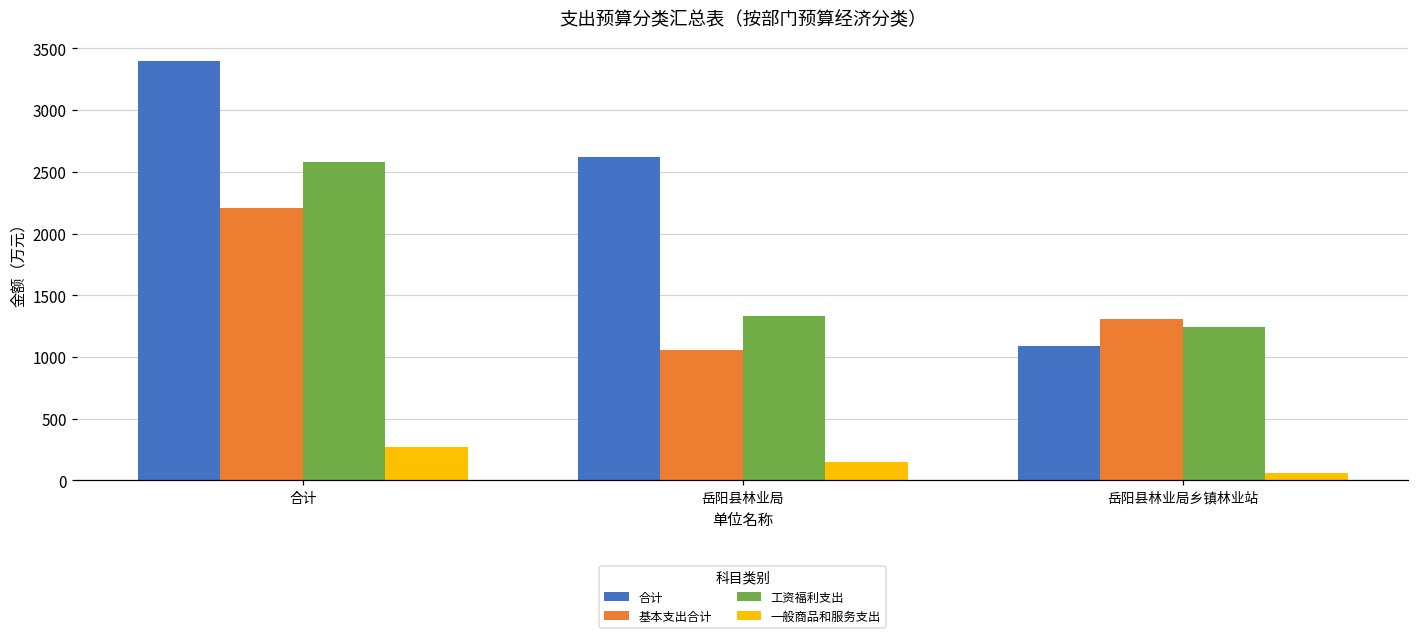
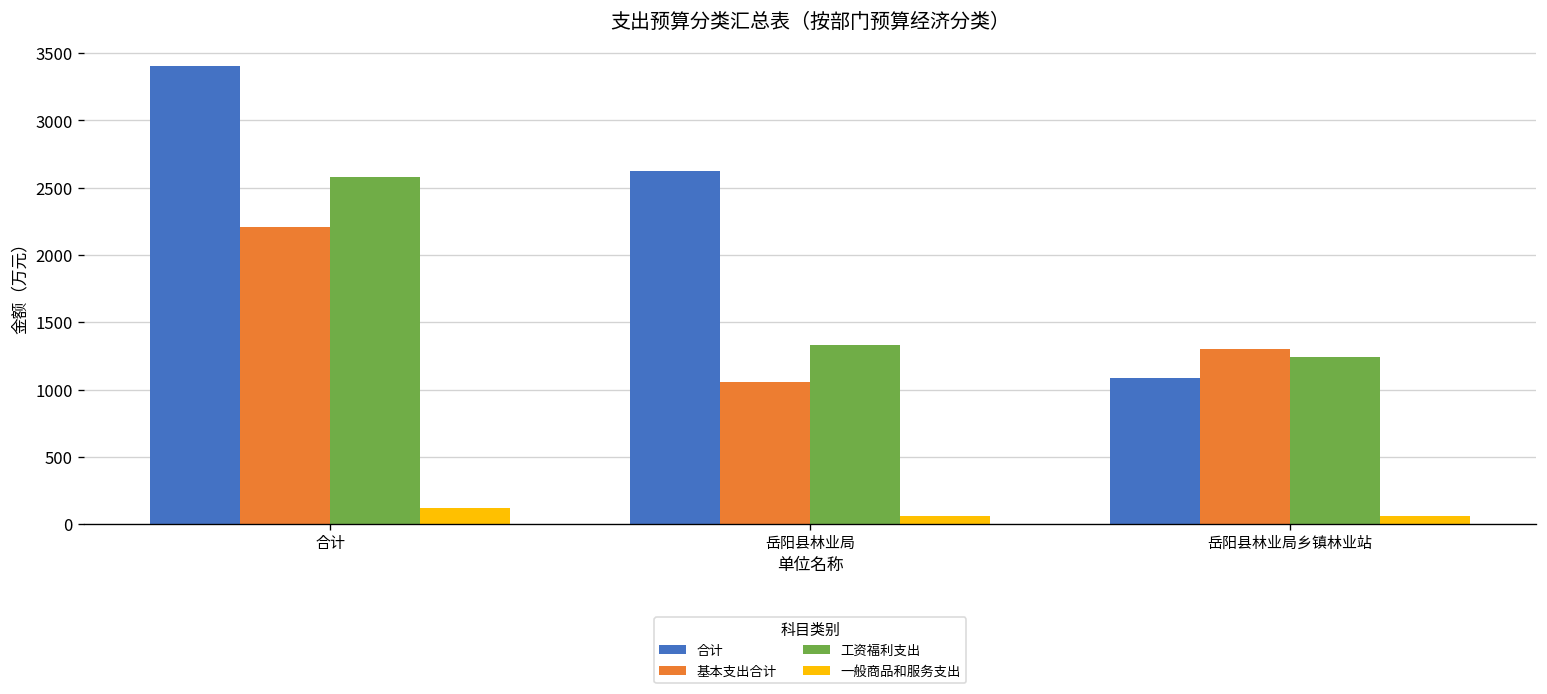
一般商品和服务支出, 合计: 270 -> 120
一般商品和服务支出, 岳阳县林业局: 150 -> 60
